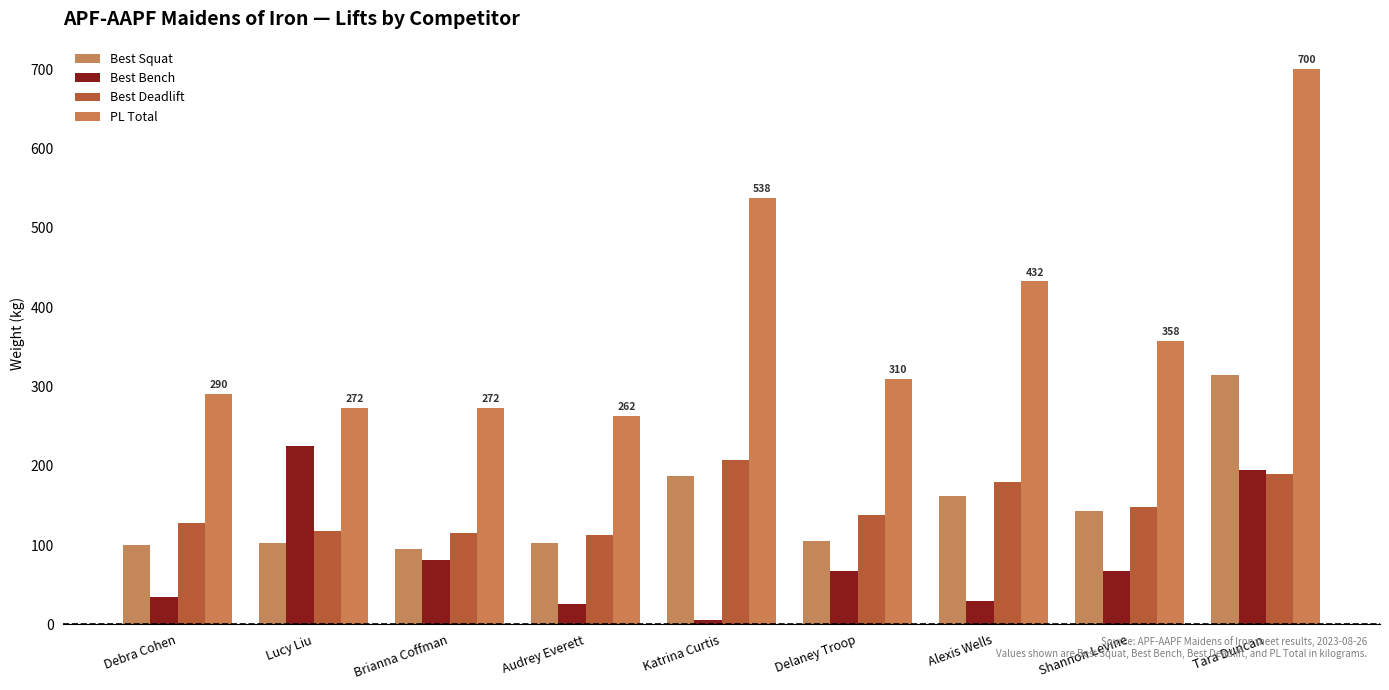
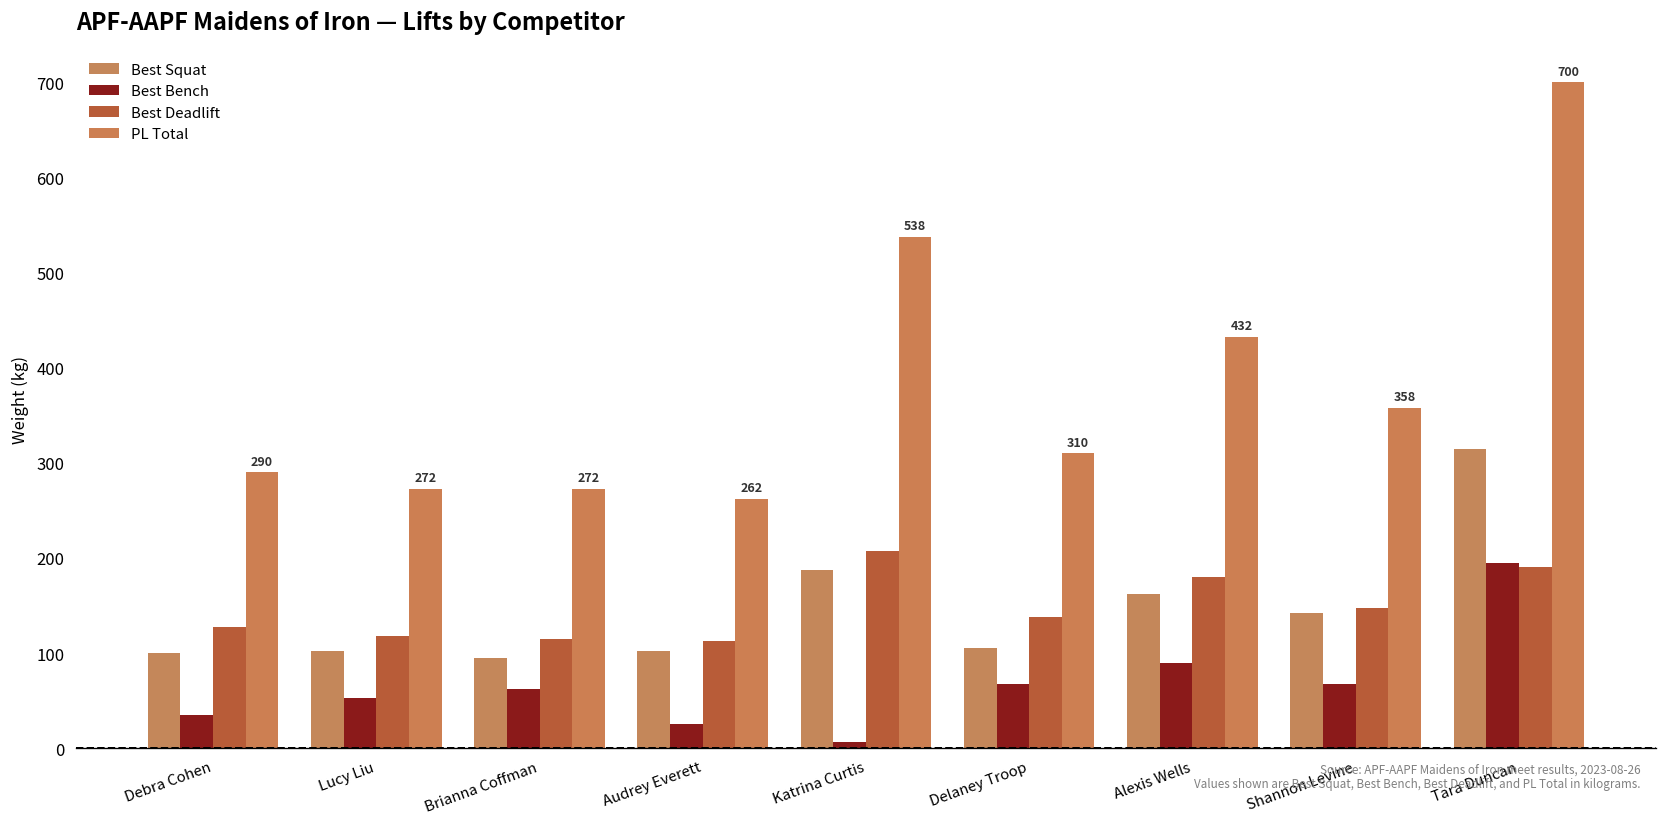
Best Bench, Lucy Liu: 230 -> 50
Best Bench, Brianna Coffman: 80 -> 60
Best Bench, Alexis Wells: 30 -> 90
